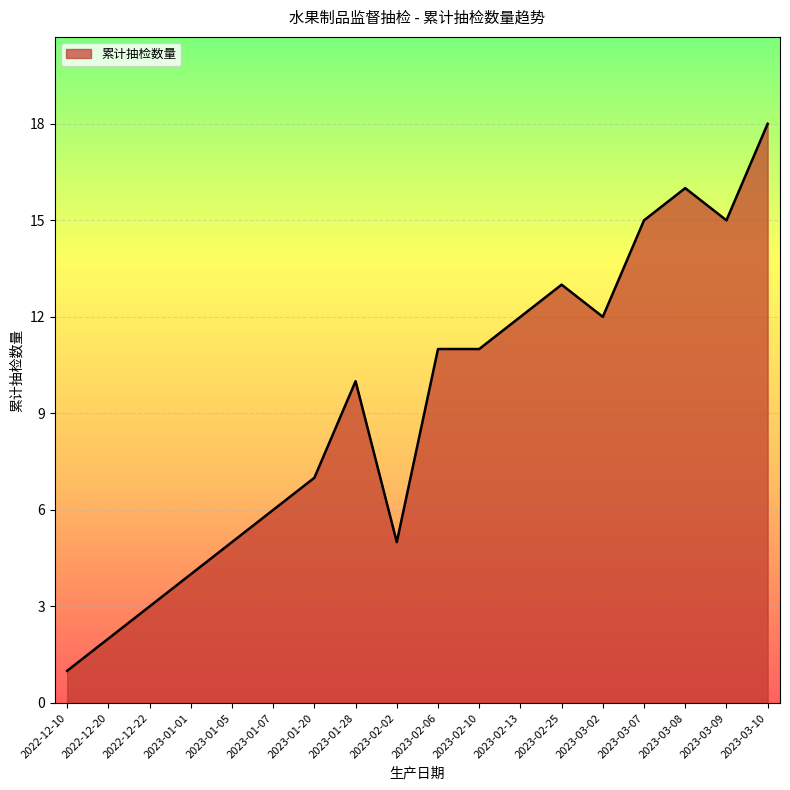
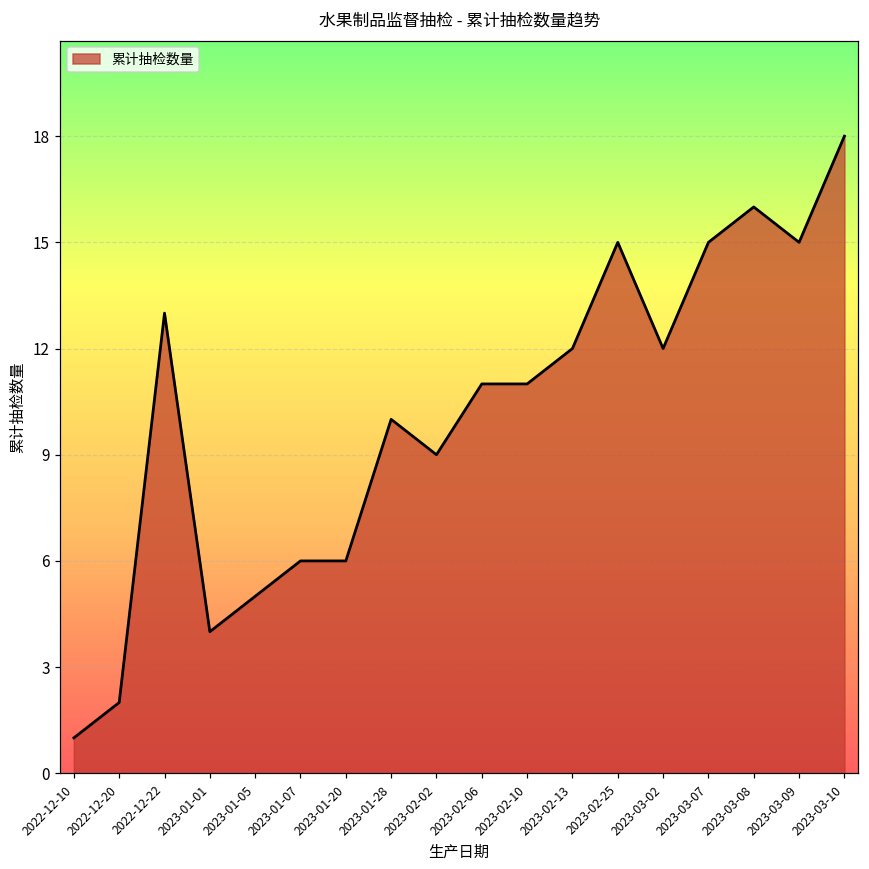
2022-12-22: 3 -> 13
2023-01-20: 7 -> 6
2023-02-02: 5 -> 9
2023-02-25: 13 -> 15
